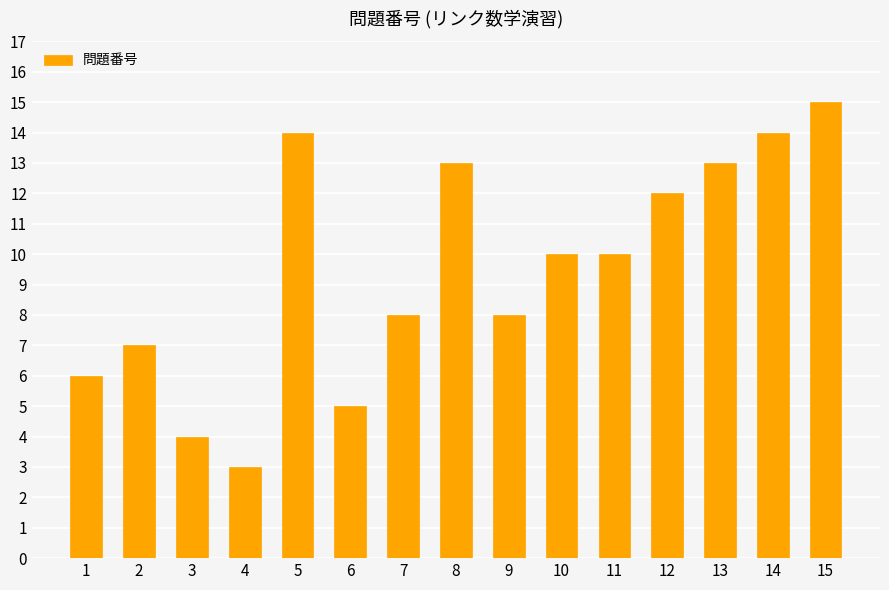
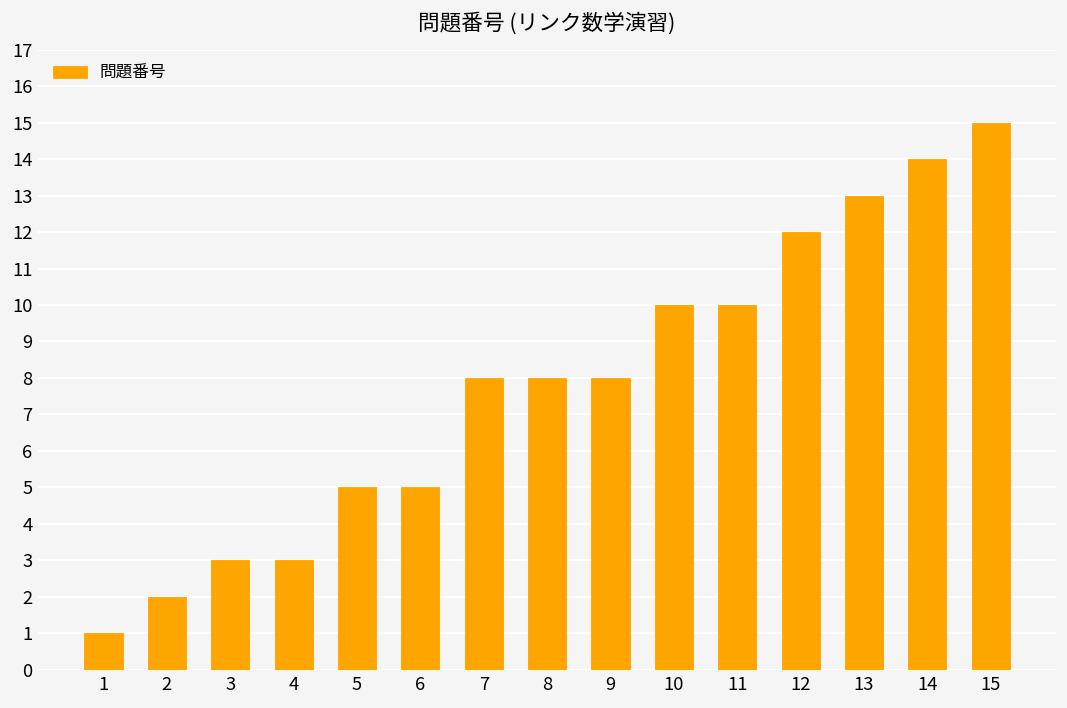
1: 6 -> 1
2: 7 -> 2
3: 4 -> 3
5: 14 -> 5
8: 13 -> 8
